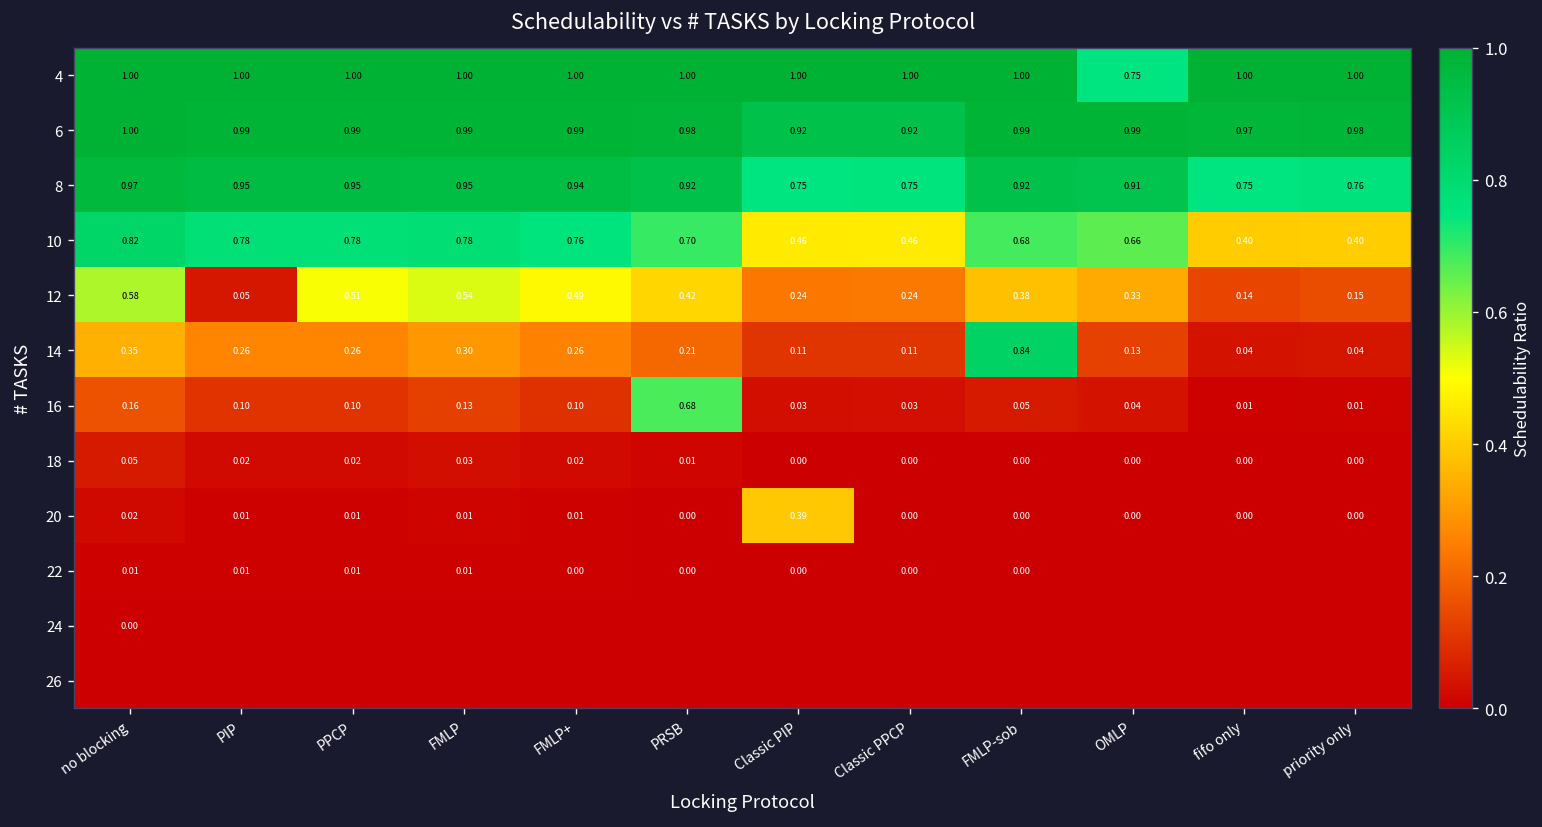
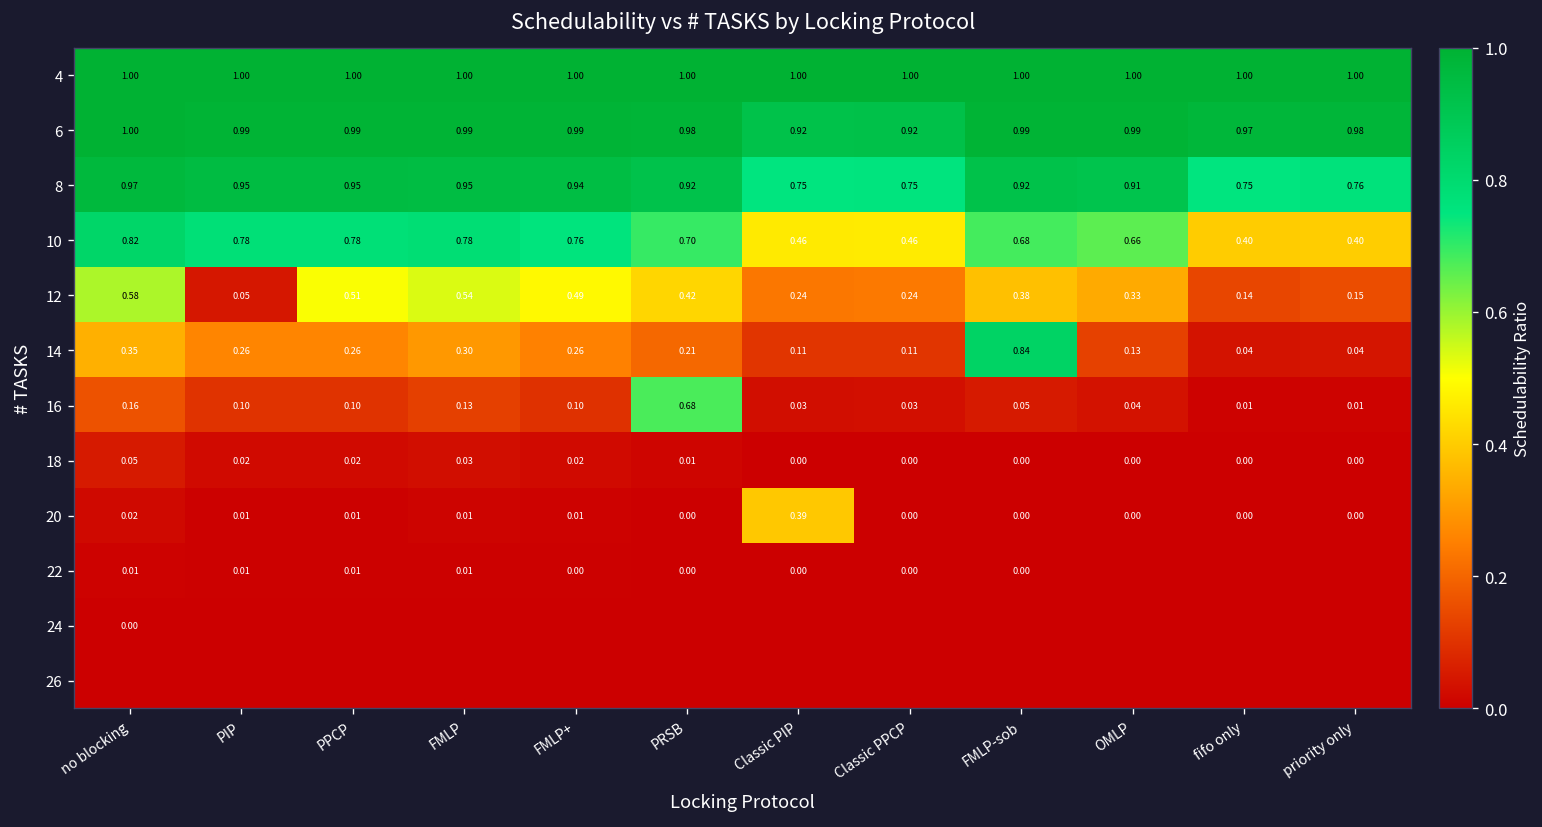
4, OMLP: 0.75 -> 1.00
